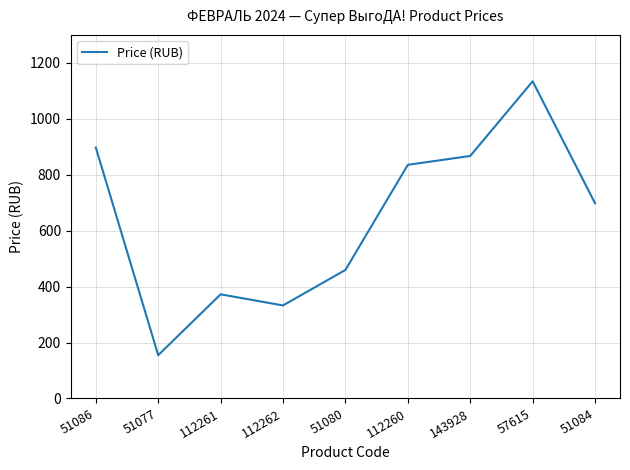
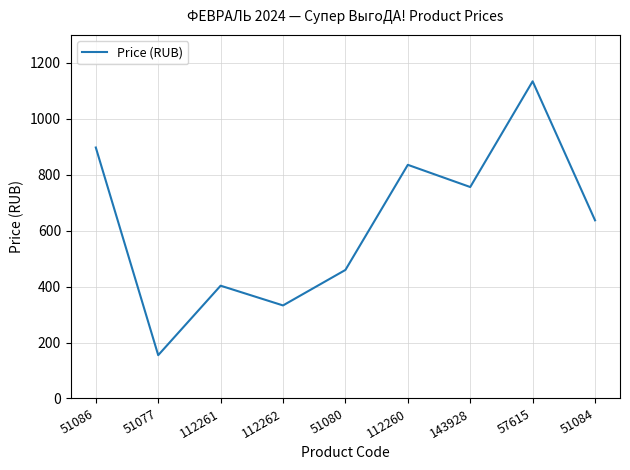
112261: 370 -> 400
143928: 870 -> 760
51084: 700 -> 640
